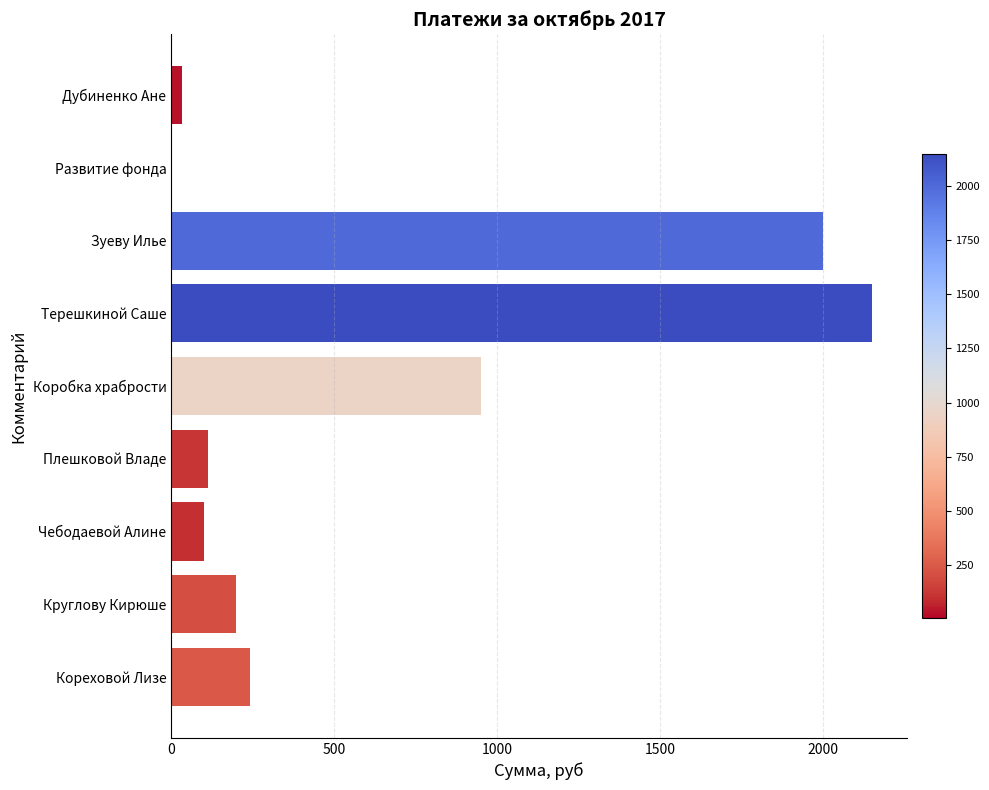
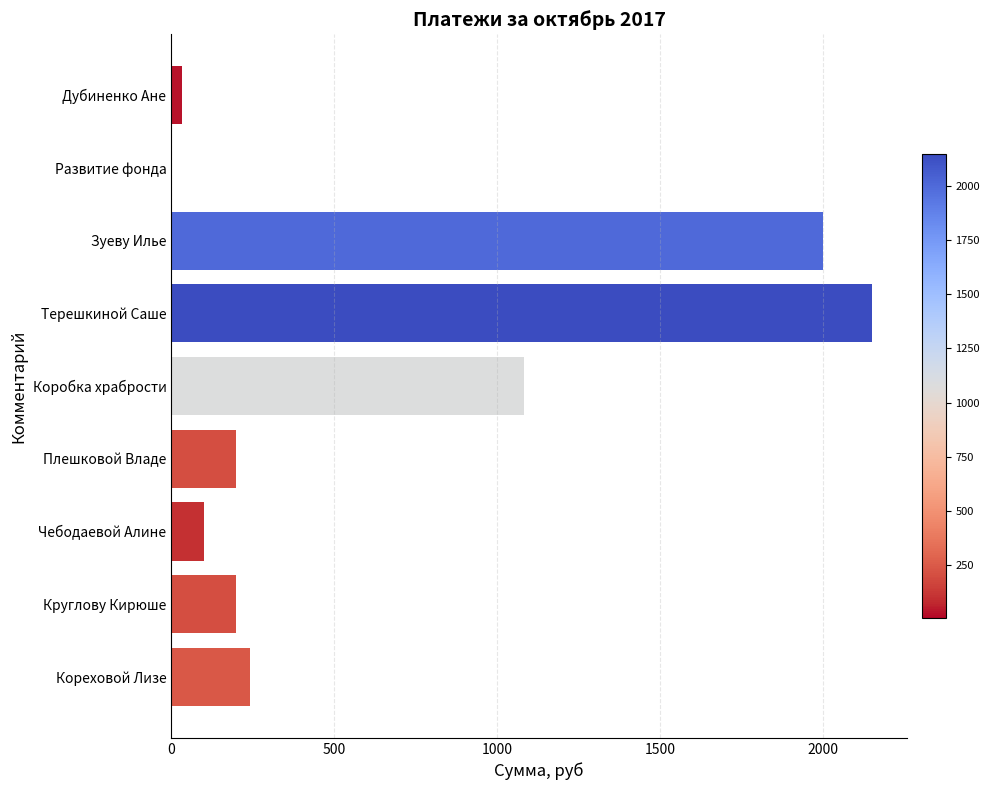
Коробка храбрости: 950 -> 1080
Плешковой Владе: 110 -> 200
